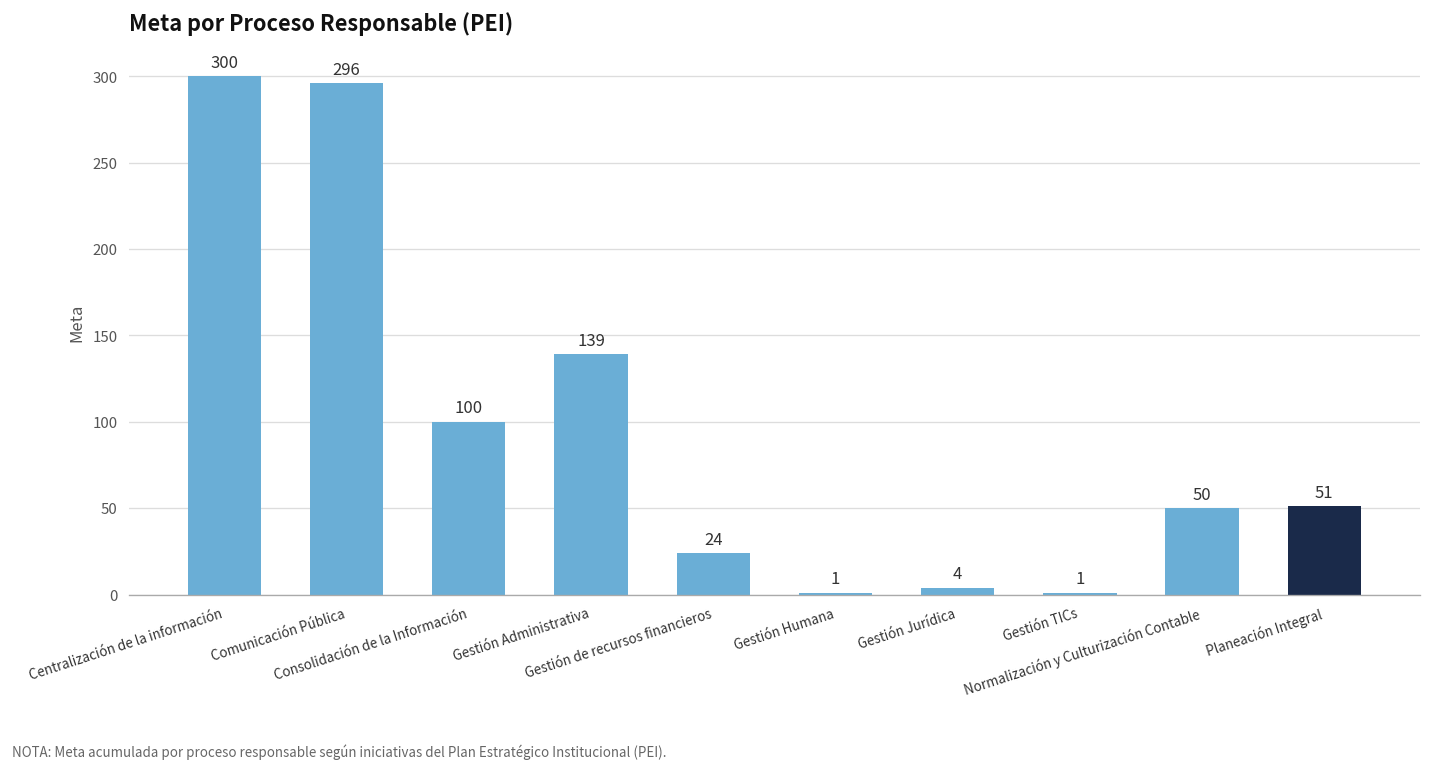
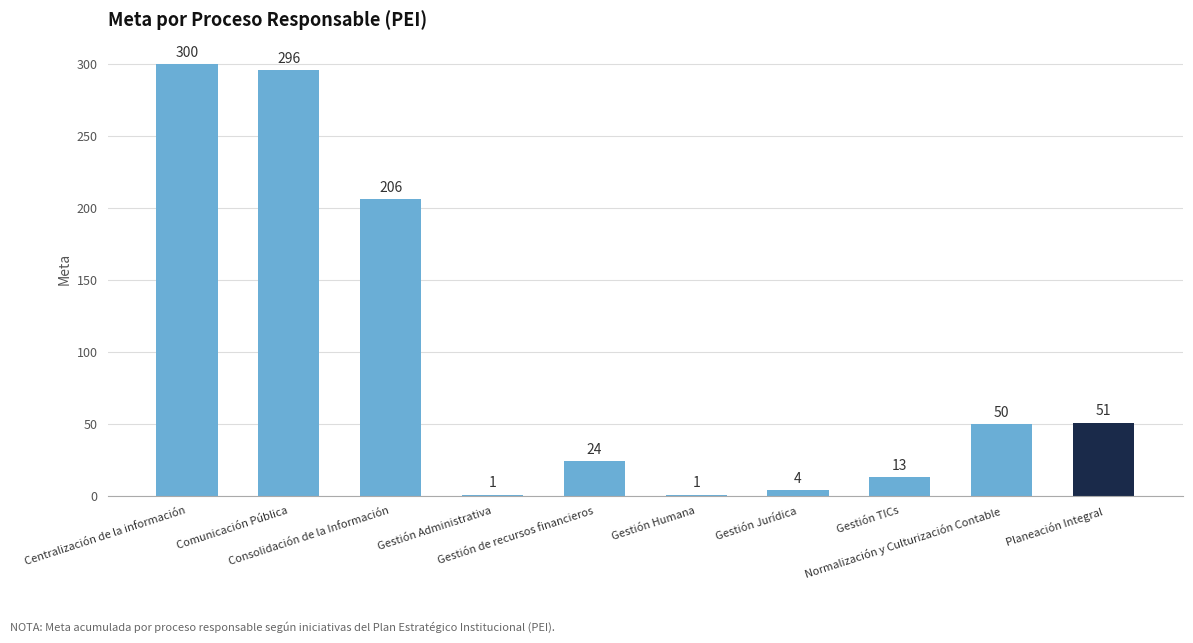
Consolidación de la Información: 100 -> 206
Gestión Administrativa: 139 -> 1
Gestión TICs: 1 -> 13
